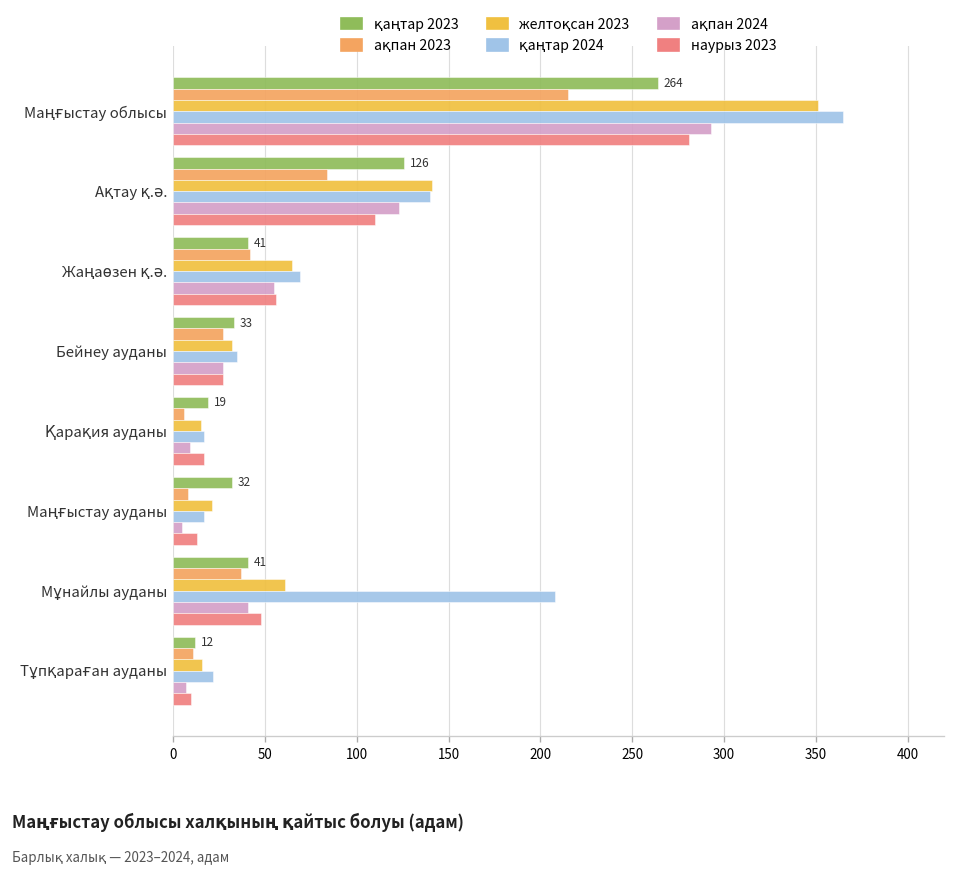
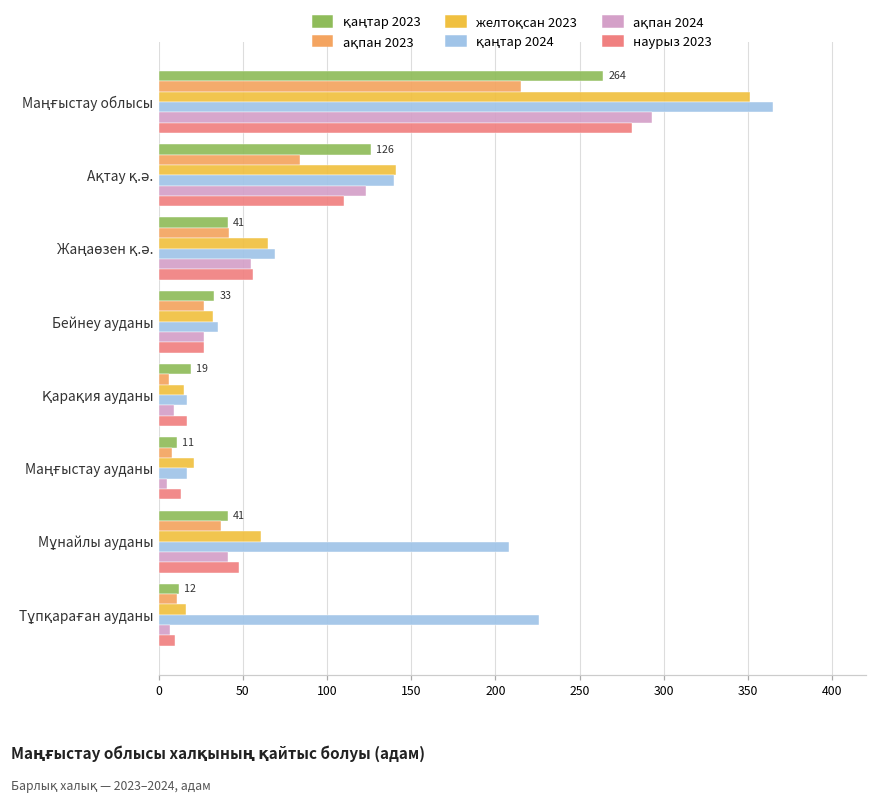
қаңтар 2023, Маңғыстау ауданы: 32 -> 11
қаңтар 2024, Тұпқараған ауданы: 22 -> 226
